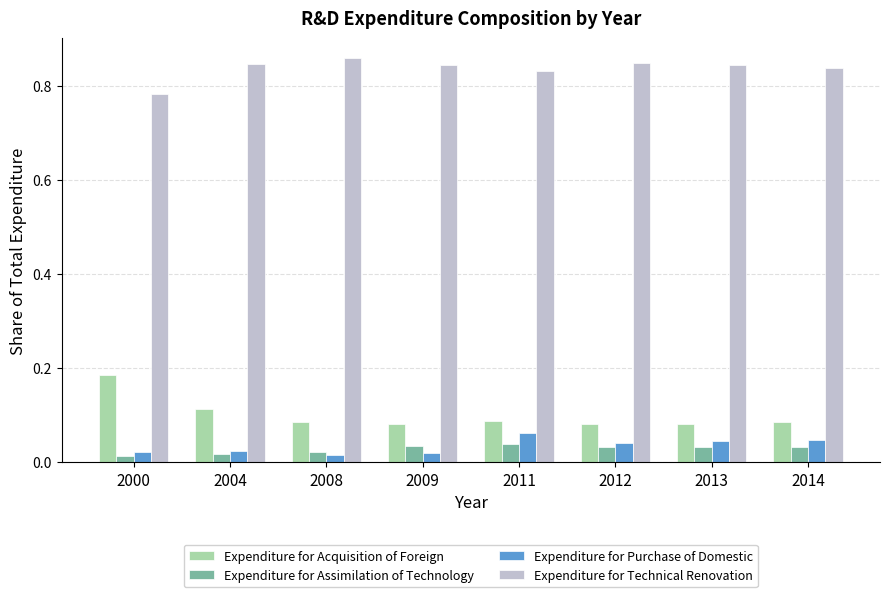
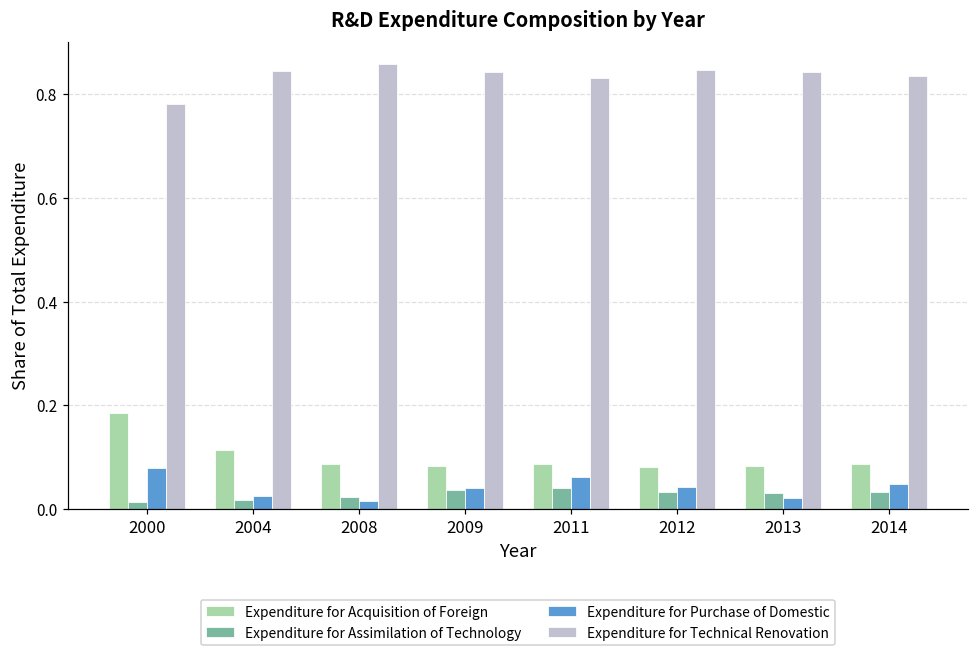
Expenditure for Purchase of Domestic, 2000: 0.02 -> 0.08
Expenditure for Purchase of Domestic, 2009: 0.02 -> 0.04
Expenditure for Purchase of Domestic, 2013: 0.04 -> 0.02
